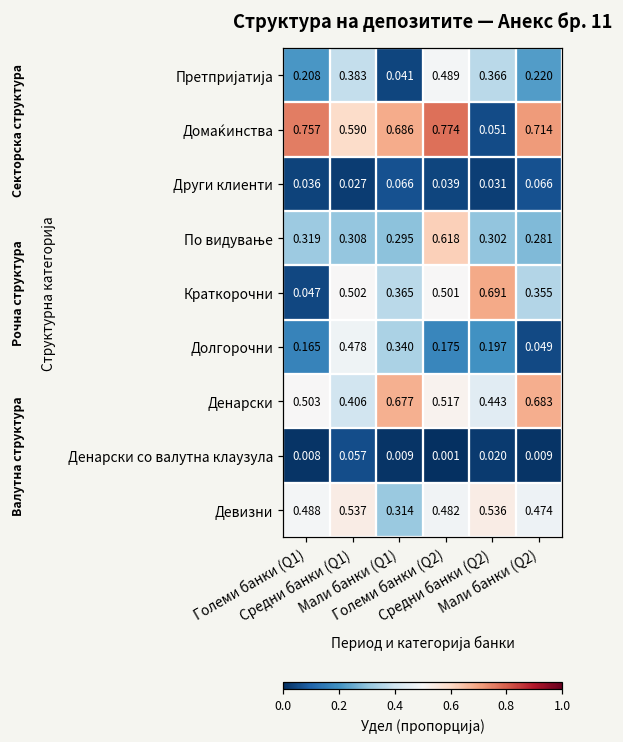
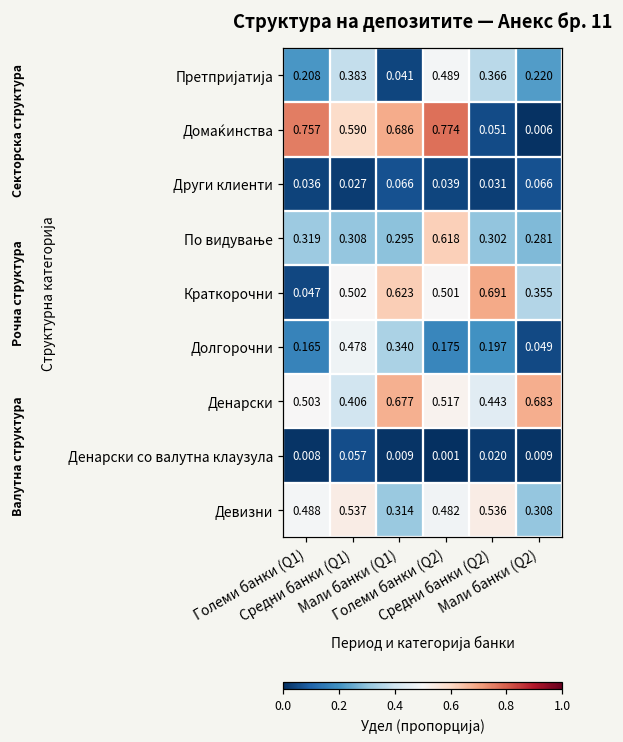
Домаќинства, Мали банки (Q2): 0.714 -> 0.006
Краткорочни, Мали банки (Q1): 0.365 -> 0.623
Девизни, Мали банки (Q2): 0.474 -> 0.308
